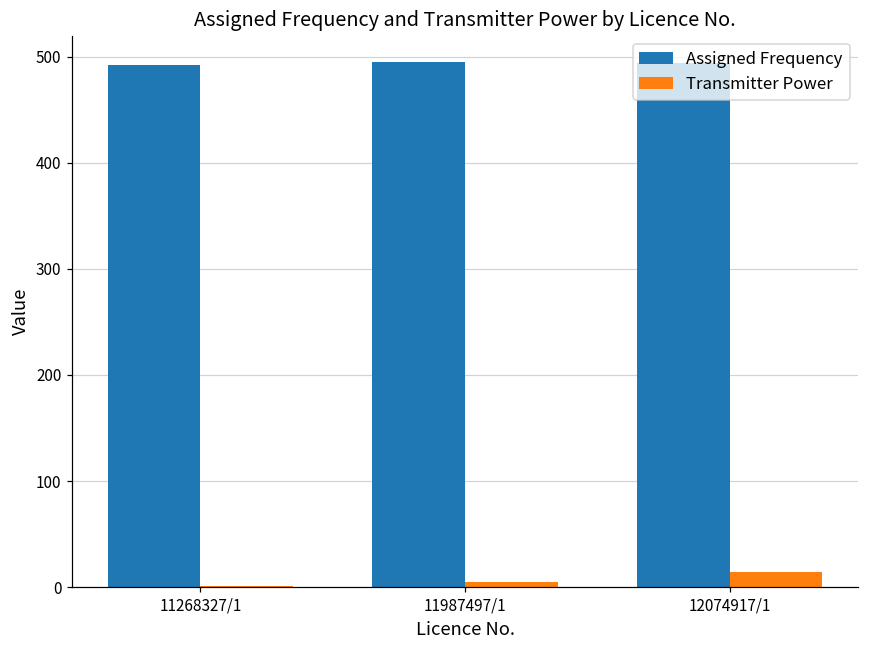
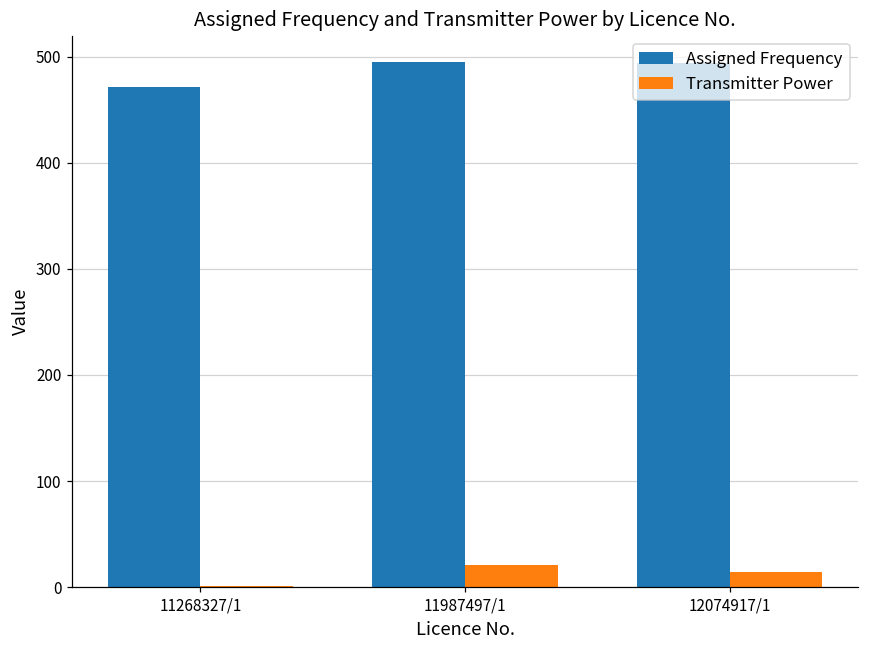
Assigned Frequency, 11268327/1: 490 -> 470
Transmitter Power, 11987497/1: 10 -> 20
